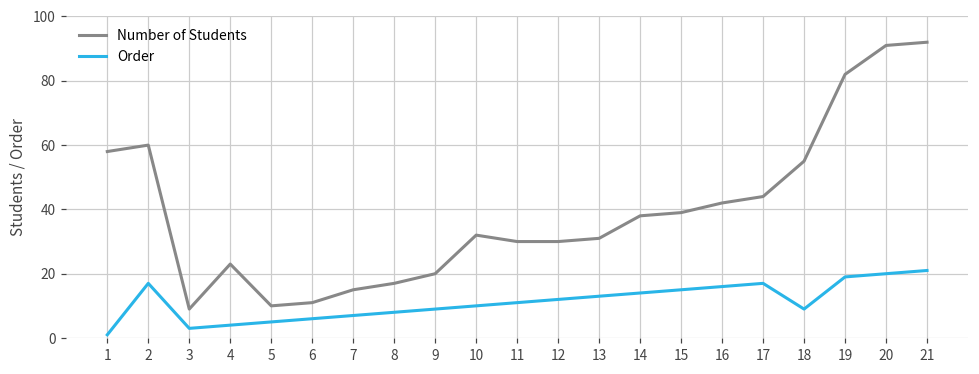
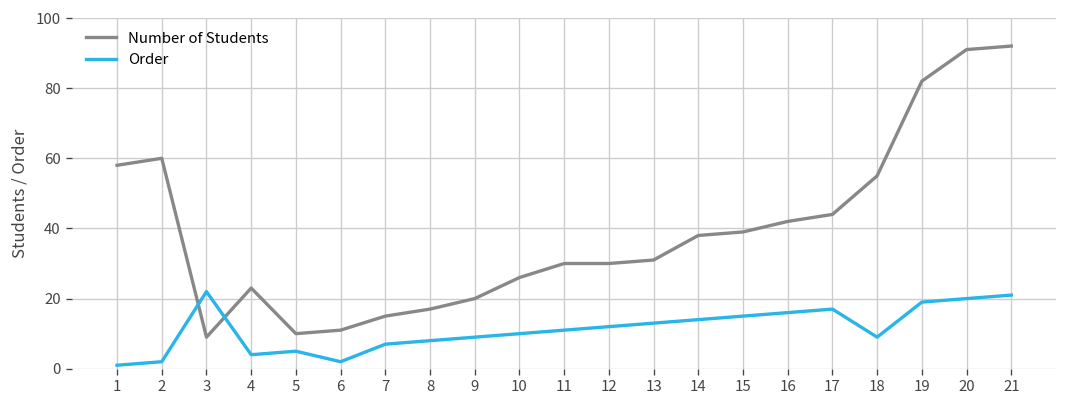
Order, 2: 17 -> 2
Order, 3: 3 -> 22
Order, 6: 6 -> 2
Number of Students, 10: 32 -> 26
